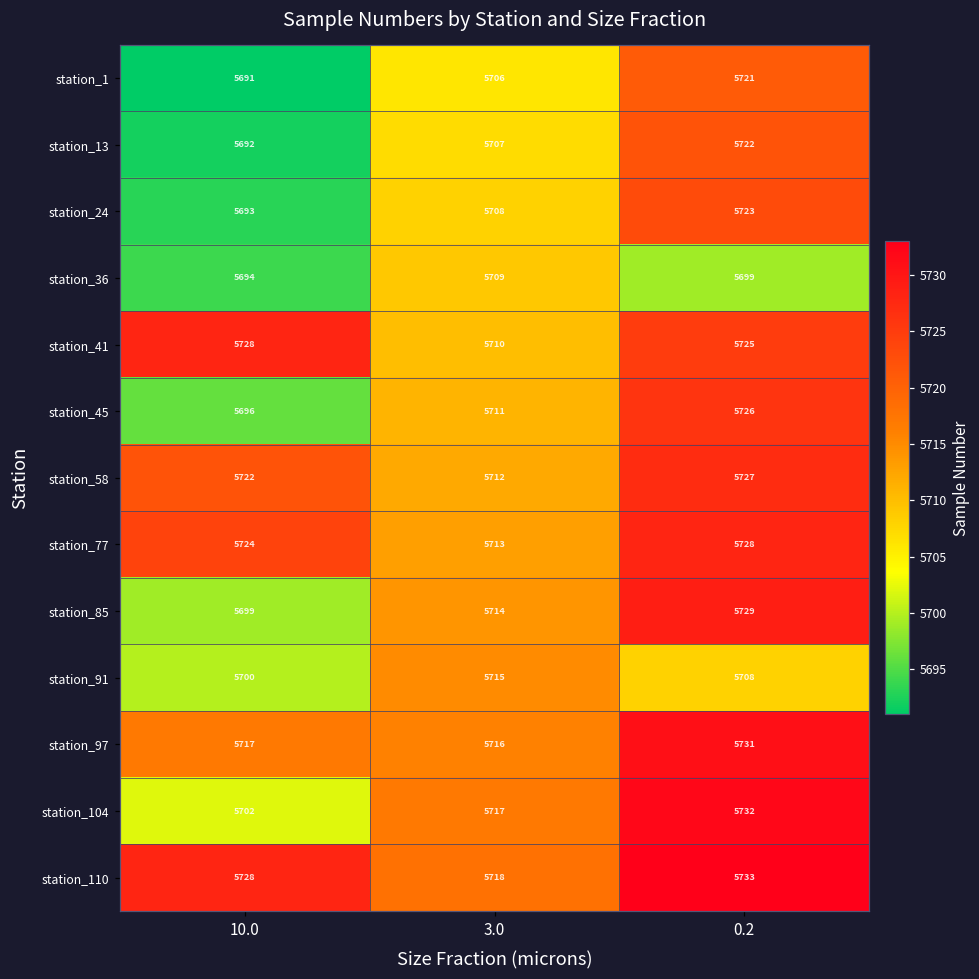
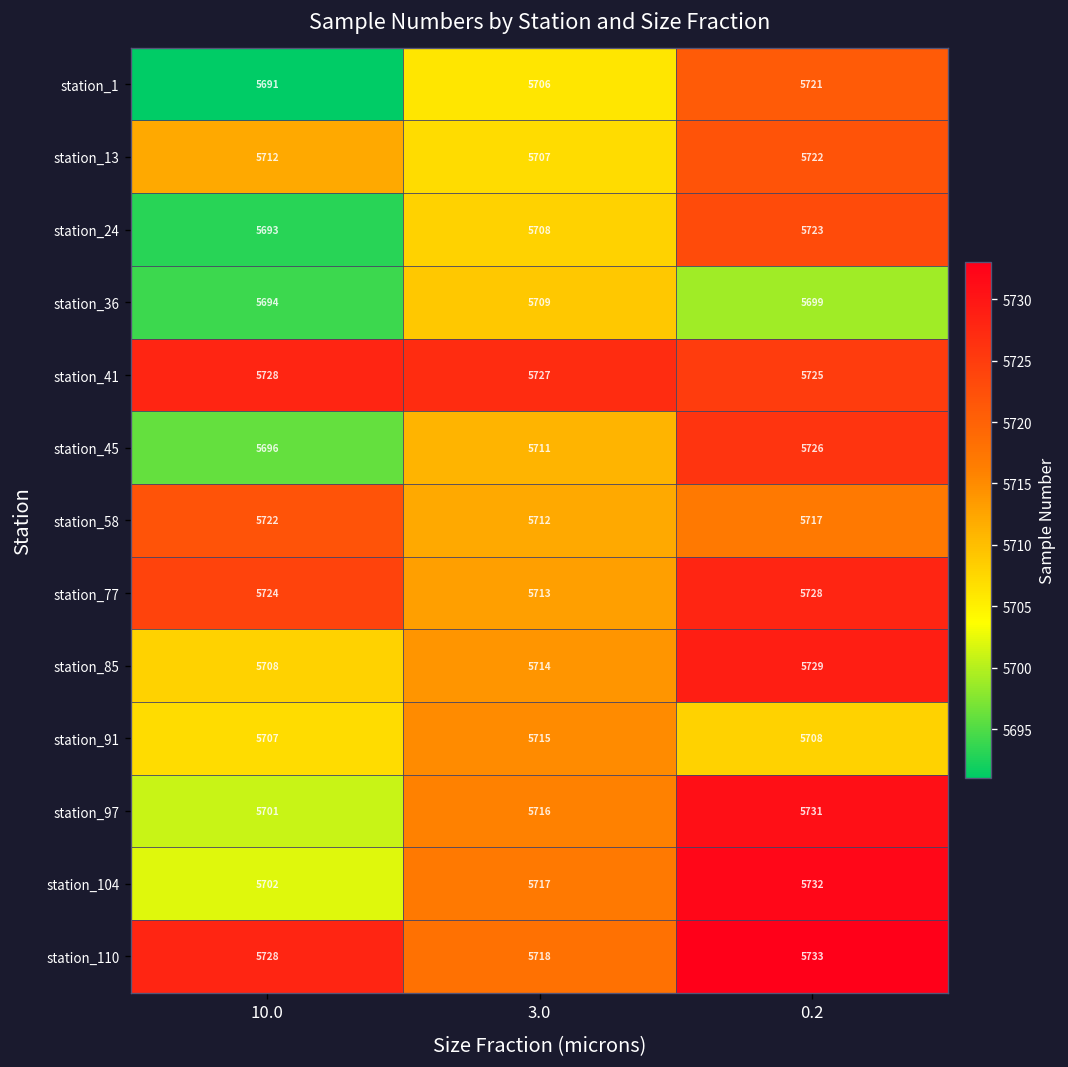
station_13, 10.0: 5692 -> 5712
station_41, 3.0: 5710 -> 5727
station_58, 0.2: 5727 -> 5717
station_85, 10.0: 5699 -> 5708
station_91, 10.0: 5700 -> 5707
station_97, 10.0: 5717 -> 5701
